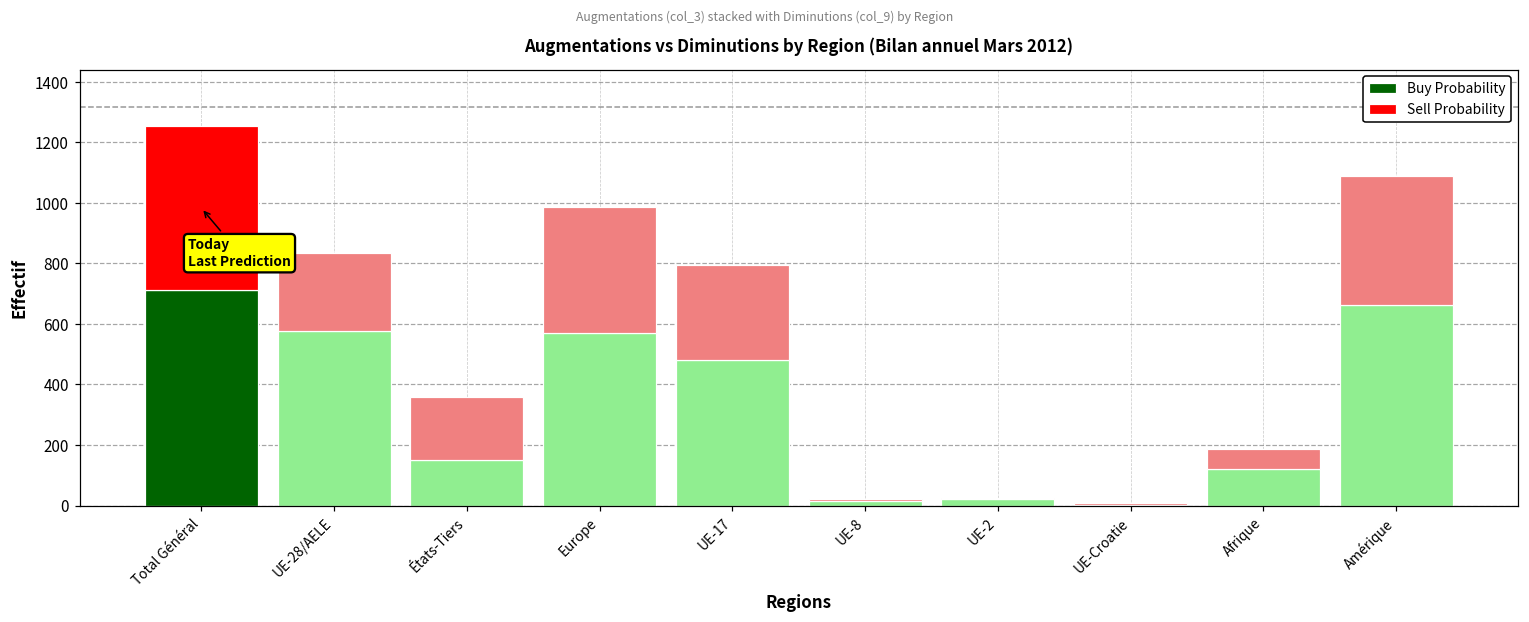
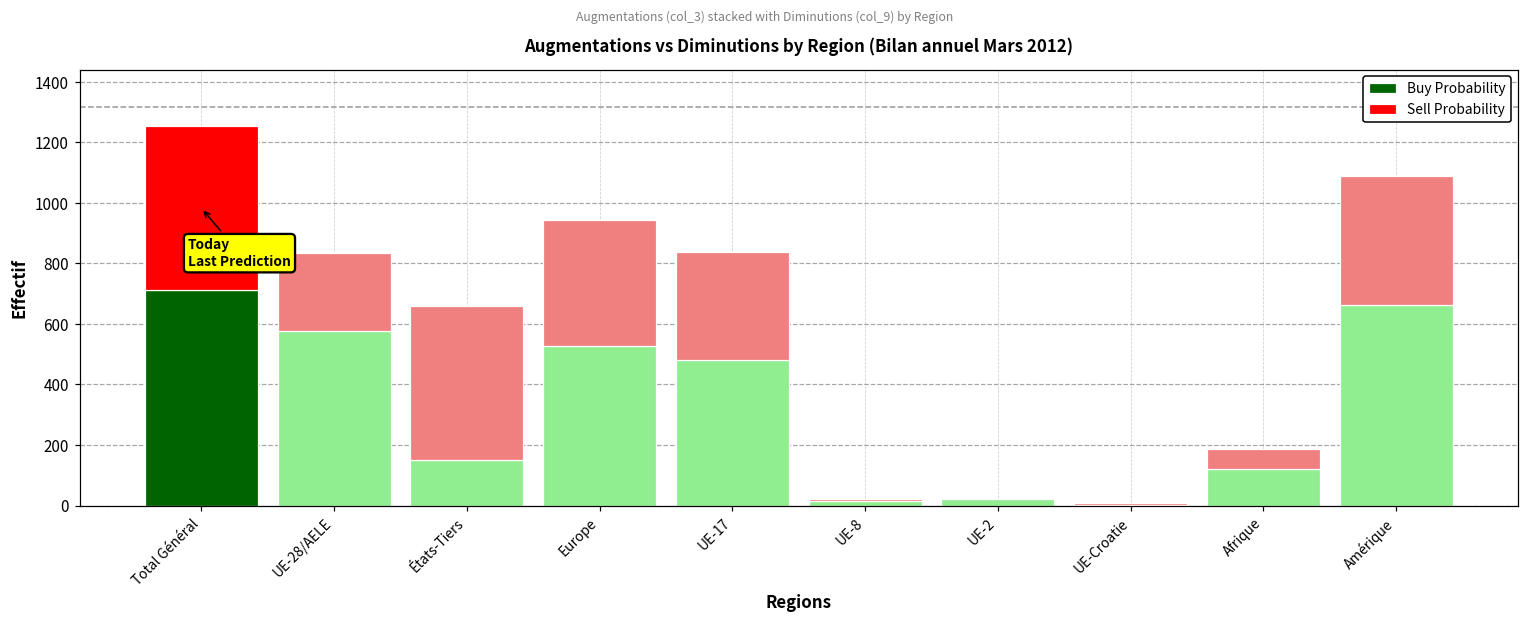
Sell Probability, États-Tiers: 210 -> 510
Buy Probability, Europe: 570 -> 530
Sell Probability, UE-17: 320 -> 360
